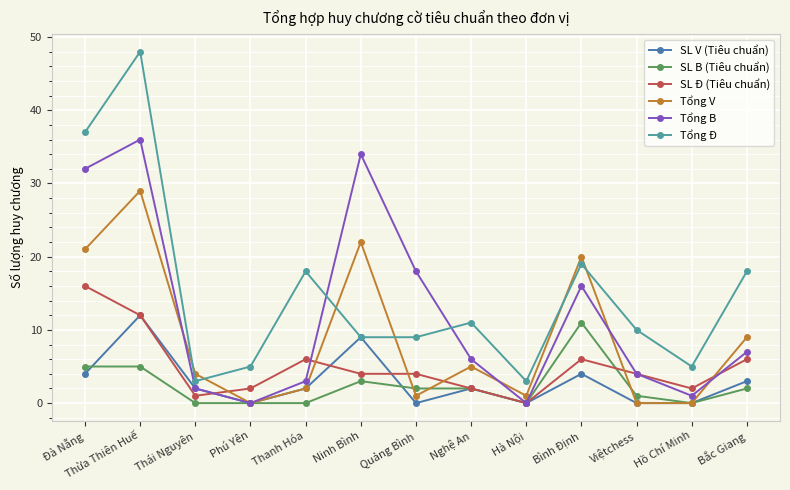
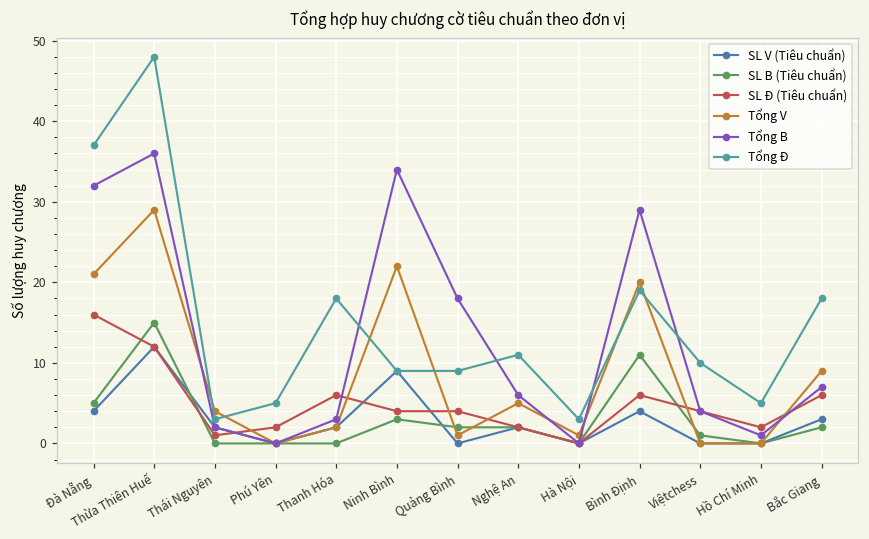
SL B (Tiêu chuẩn), Thừa Thiên Huế: 5 -> 15
Tổng B, Bình Định: 16 -> 29
